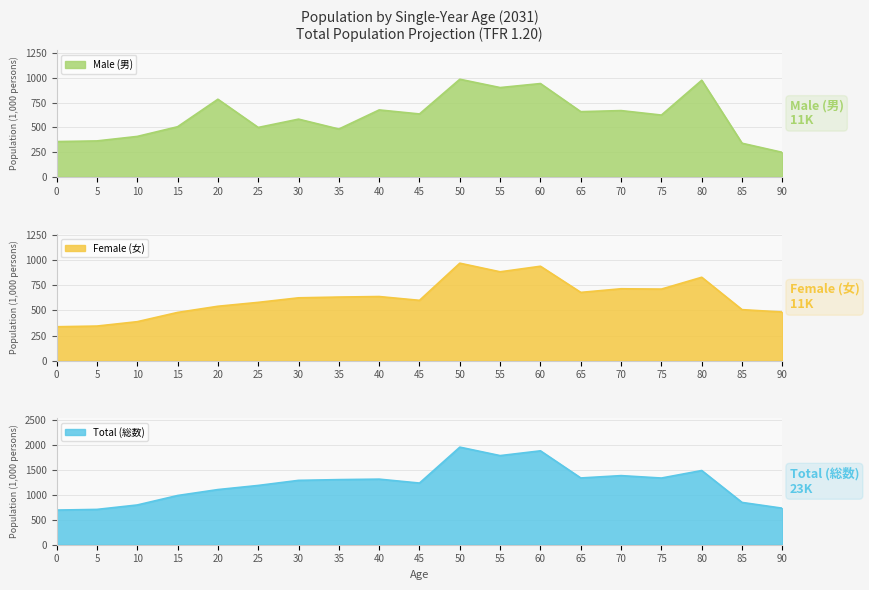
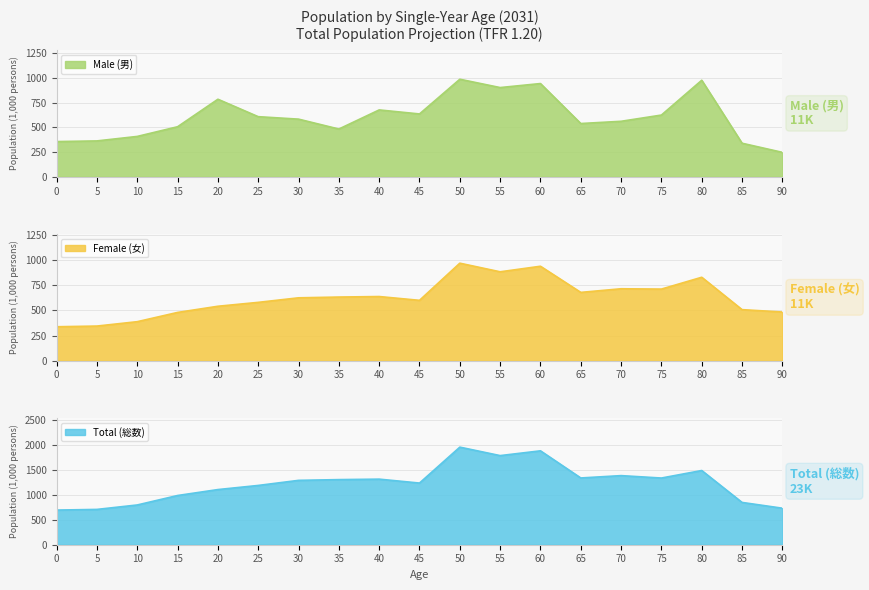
Population by Single-Year Age (2031) Total Population Projection (TFR 1.20), 25: 500 -> 600
Population by Single-Year Age (2031) Total Population Projection (TFR 1.20), 65: 700 -> 500
Population by Single-Year Age (2031) Total Population Projection (TFR 1.20), 70: 700 -> 600
